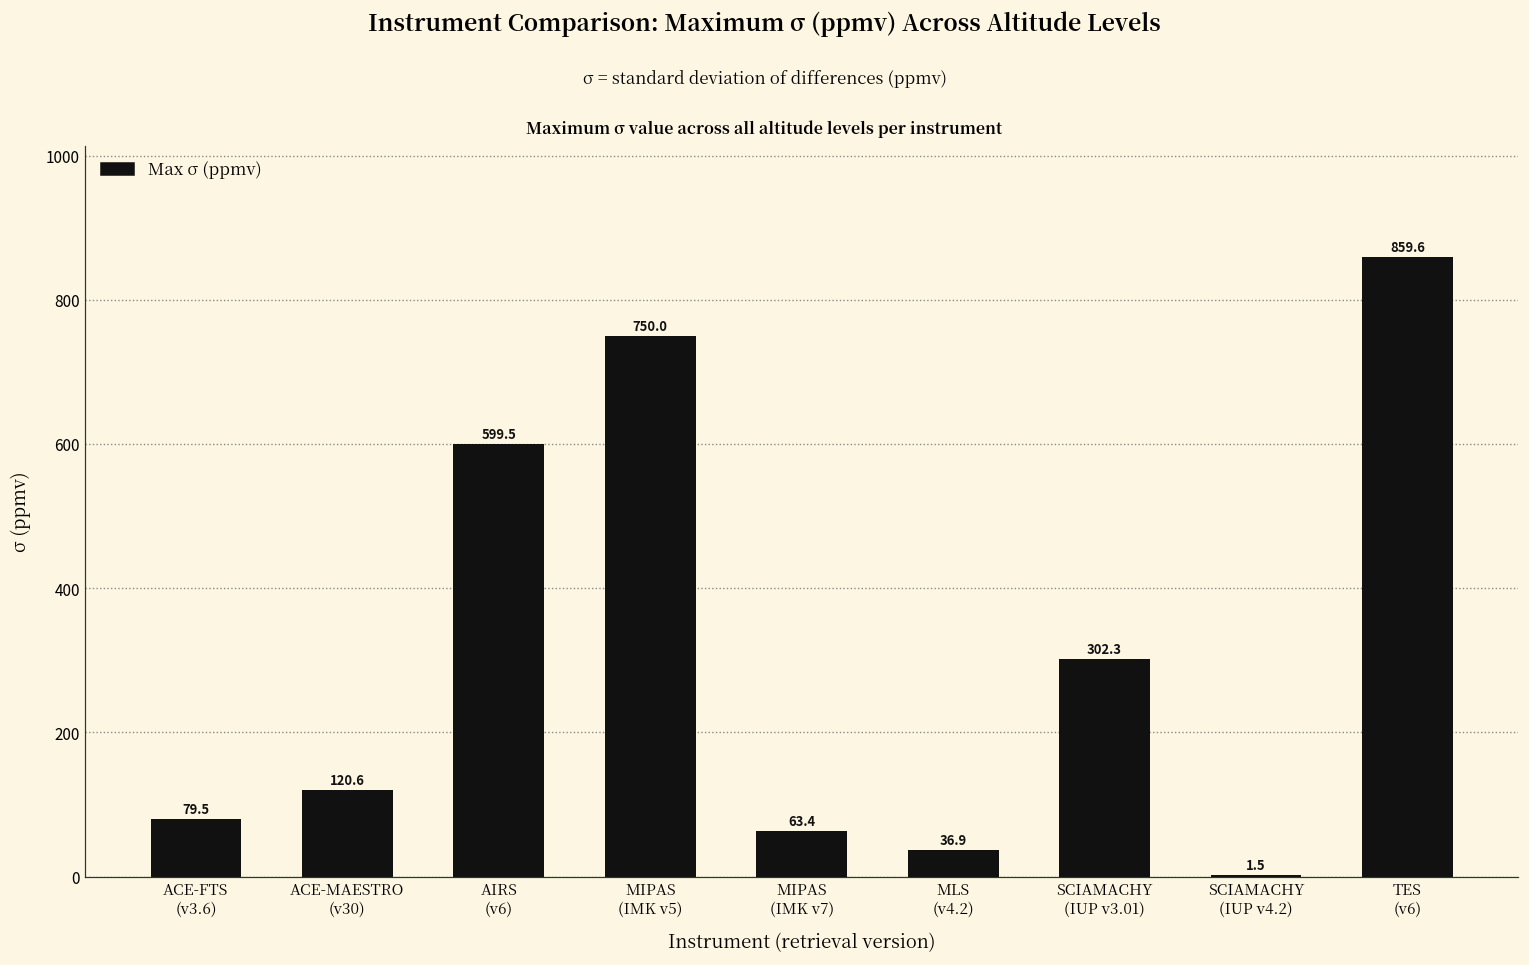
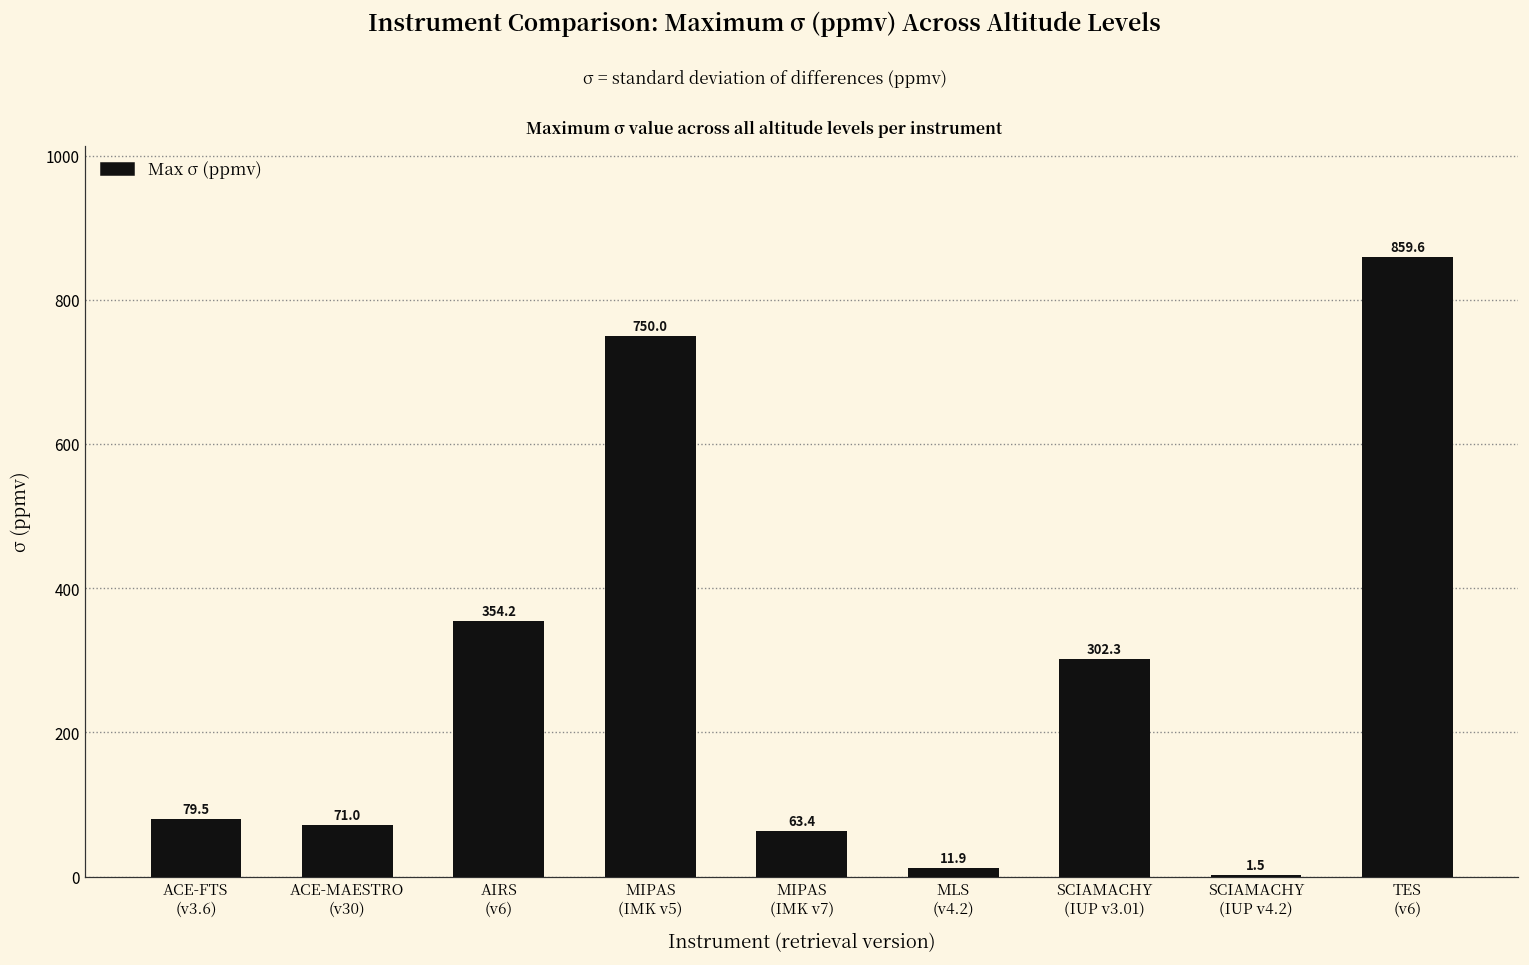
ACE-MAESTRO (v30): 120.6 -> 71.0
AIRS (v6): 599.5 -> 354.2
MLS (v4.2): 36.9 -> 11.9
